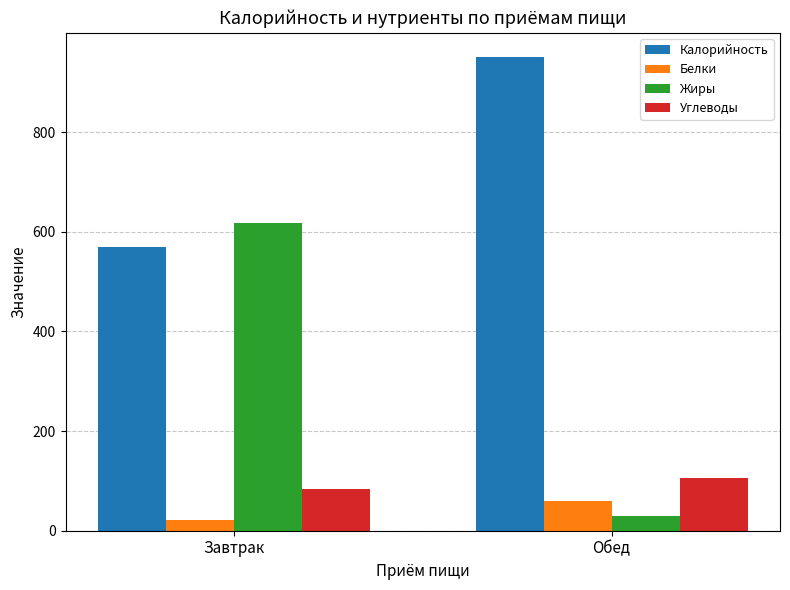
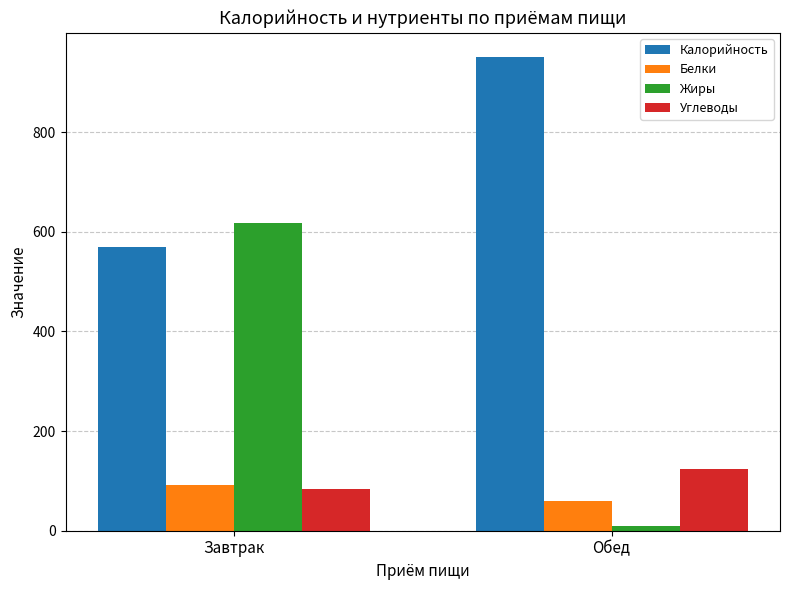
Белки, Завтрак: 20 -> 90
Жиры, Обед: 30 -> 10
Углеводы, Обед: 110 -> 120
